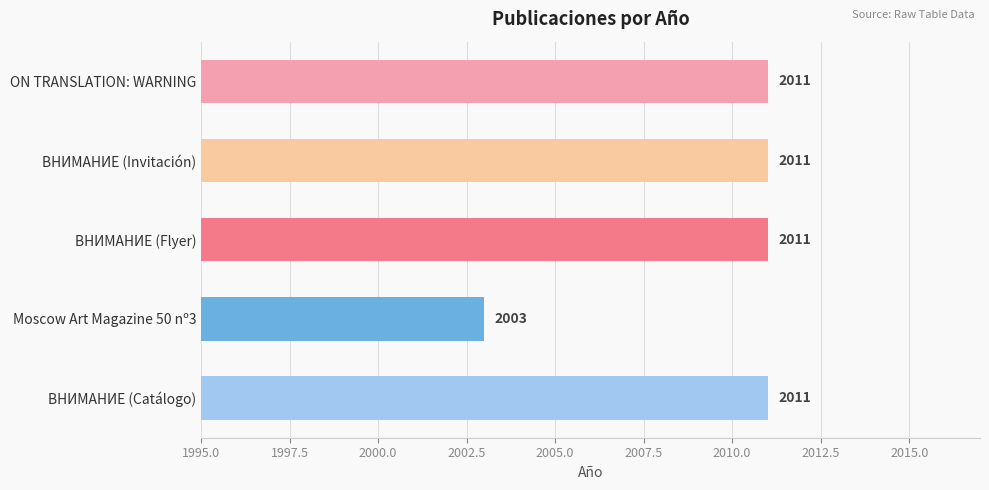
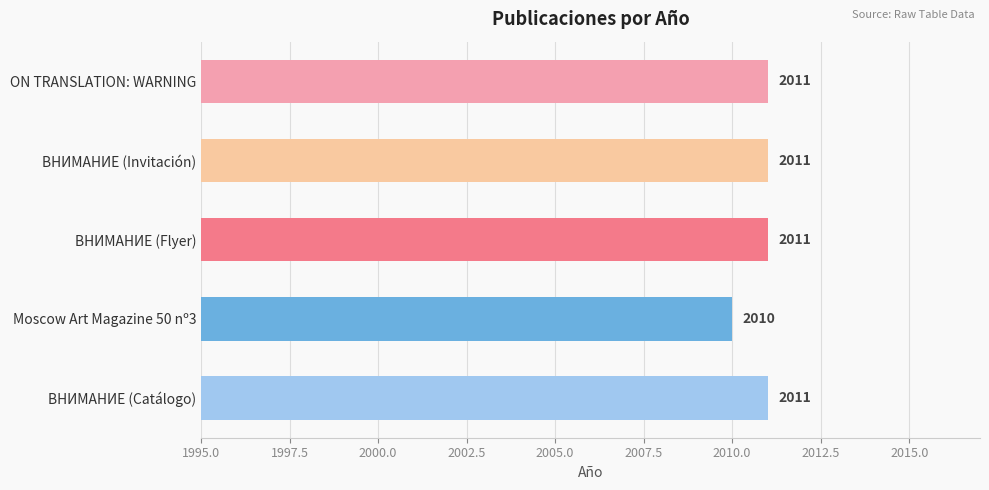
Moscow Art Magazine 50 nº3: 2003 -> 2010
